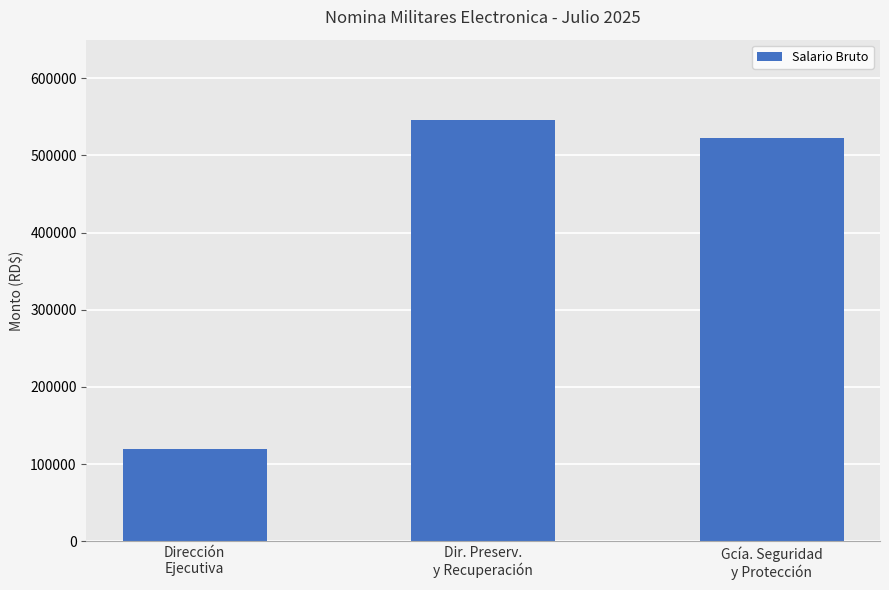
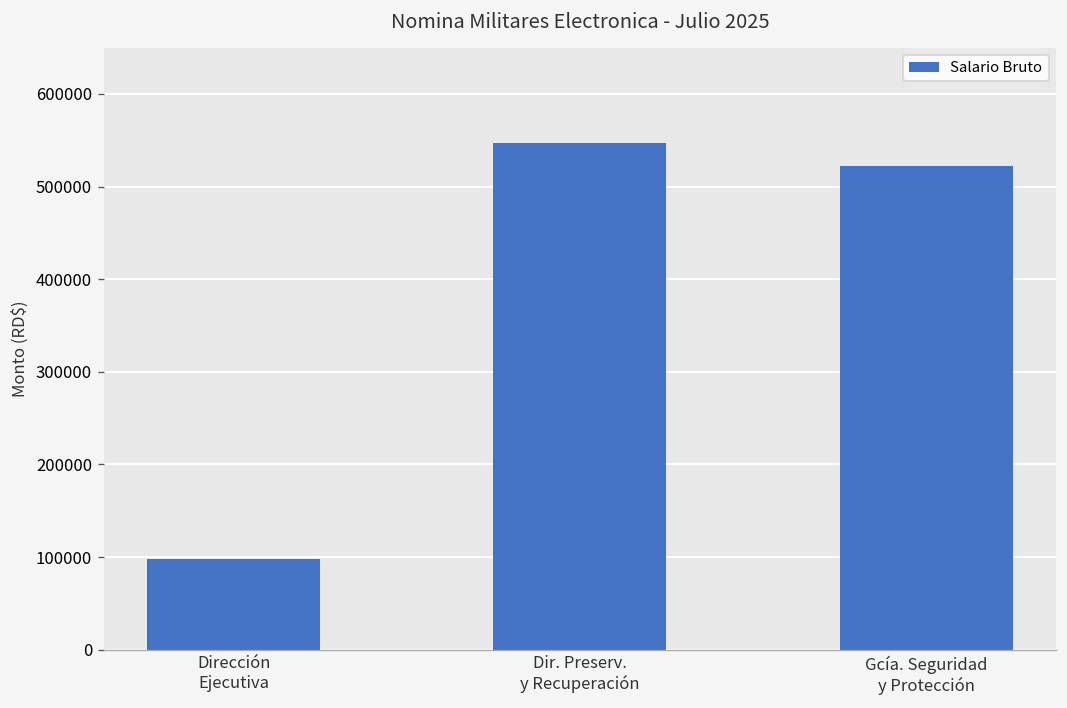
Dirección Ejecutiva: 120000 -> 100000
